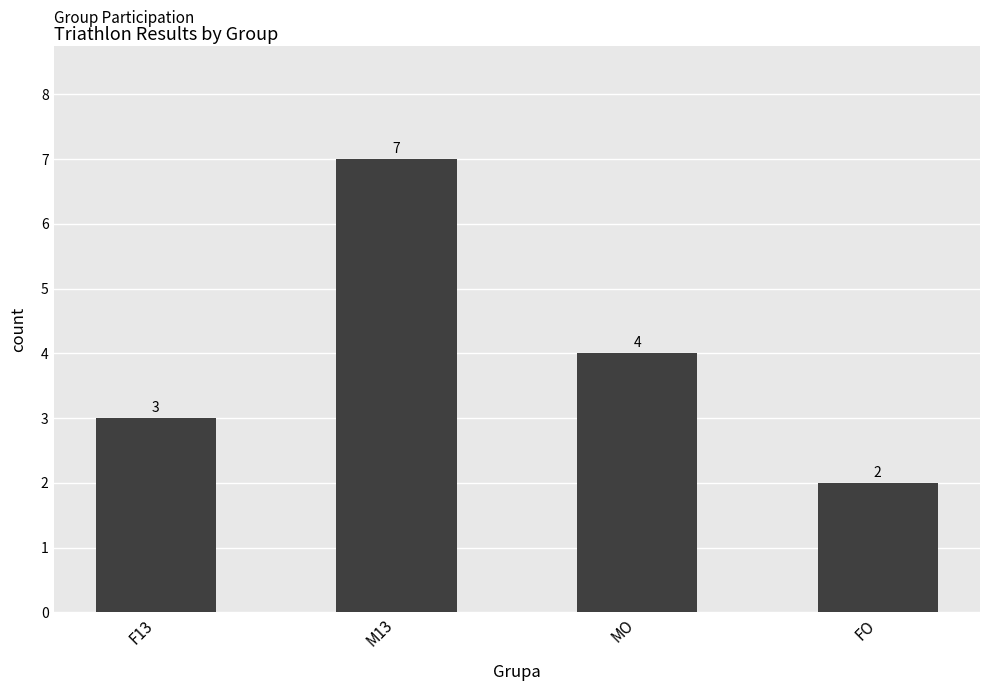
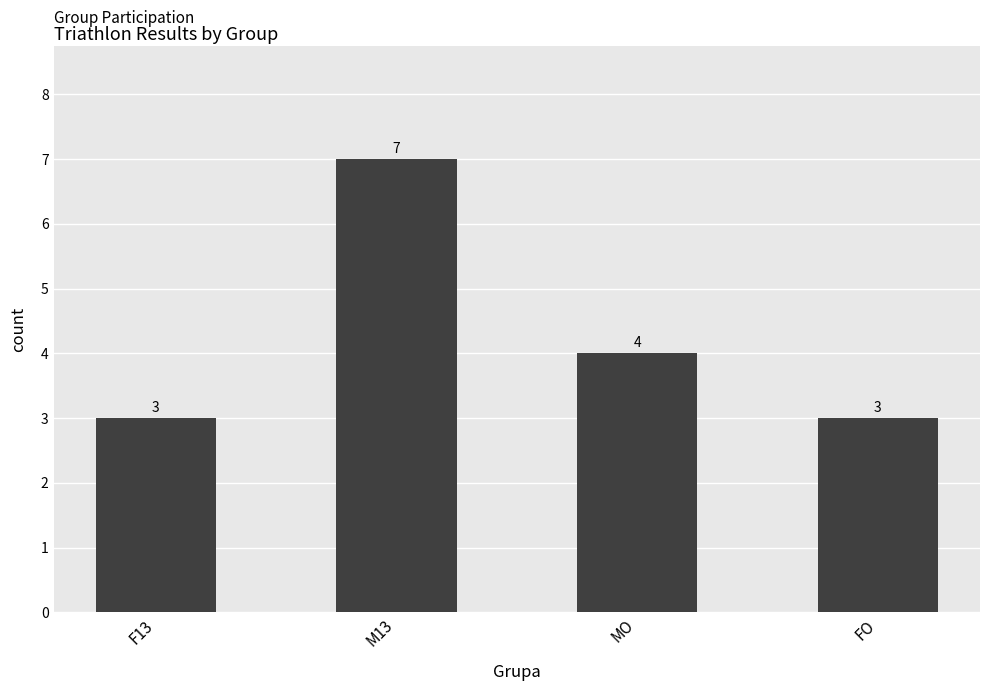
FO: 2 -> 3
